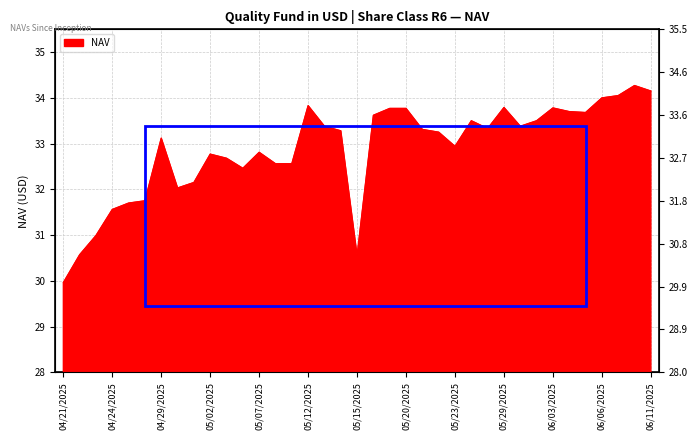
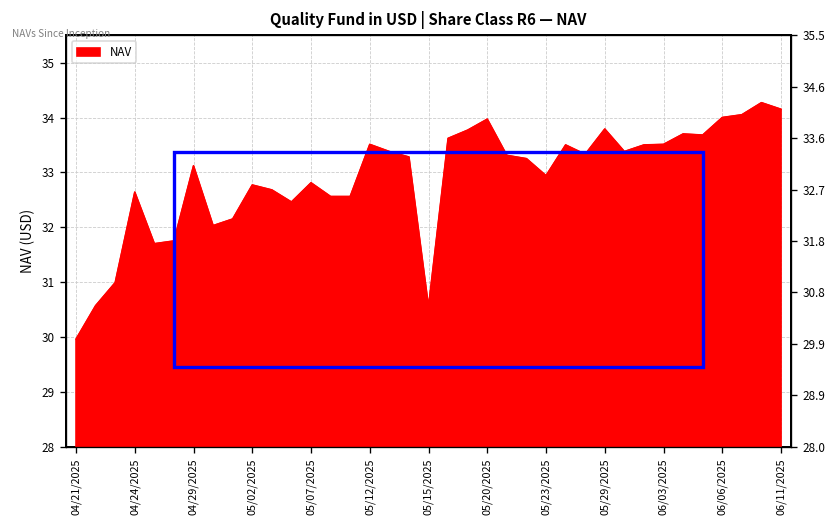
04/24/2025: 31.6 -> 32.6
05/12/2025: 33.8 -> 33.5
05/20/2025: 33.8 -> 34.0
06/03/2025: 33.8 -> 33.5
